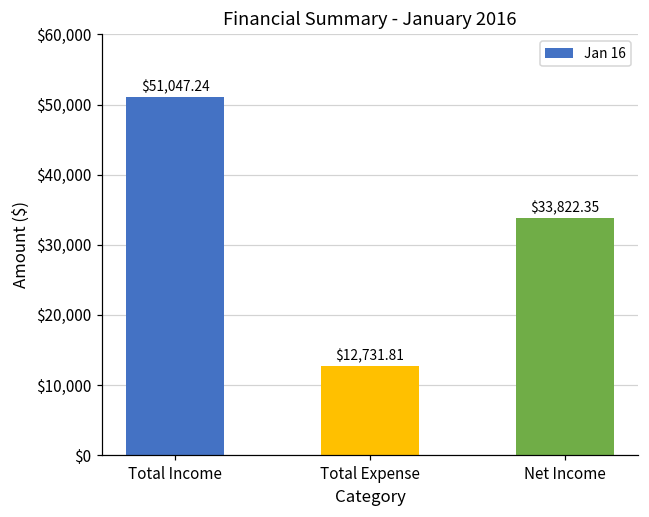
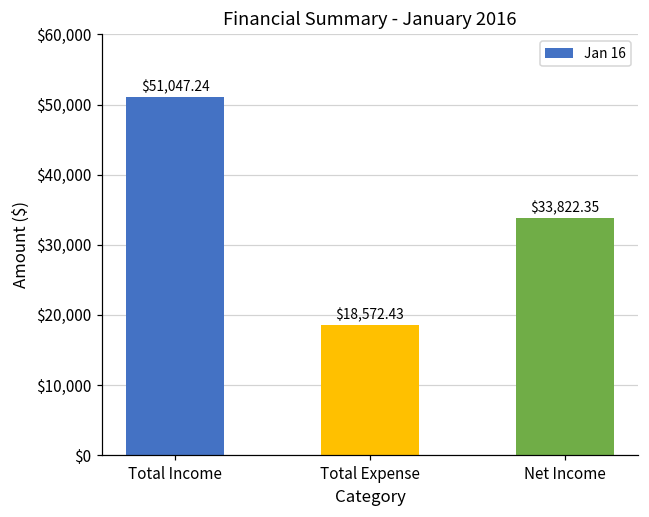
Total Expense: $12,731.81 -> $18,572.43
